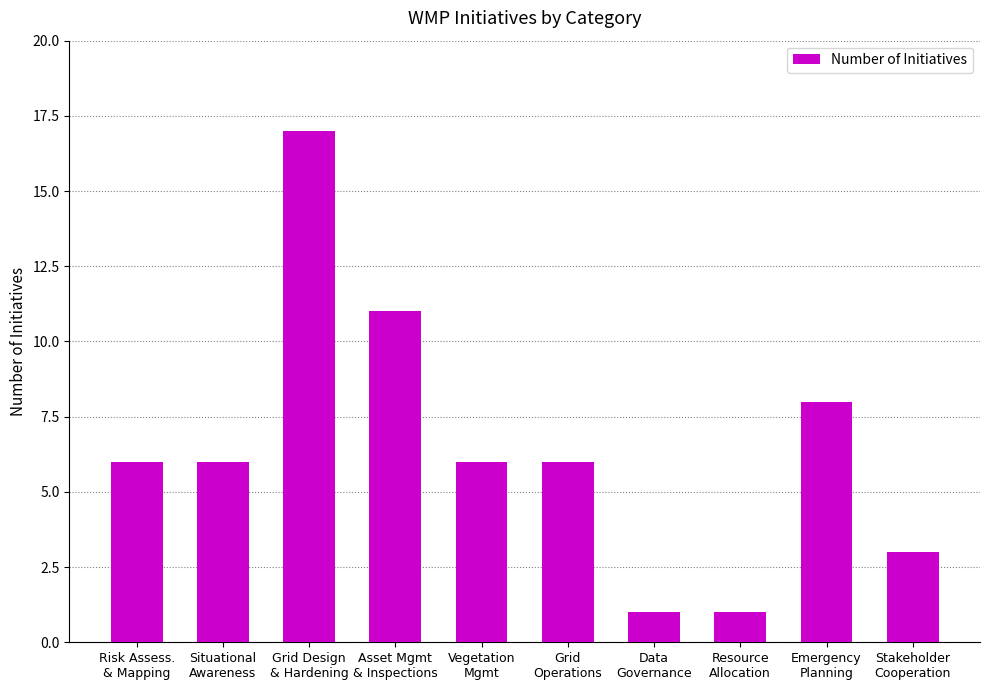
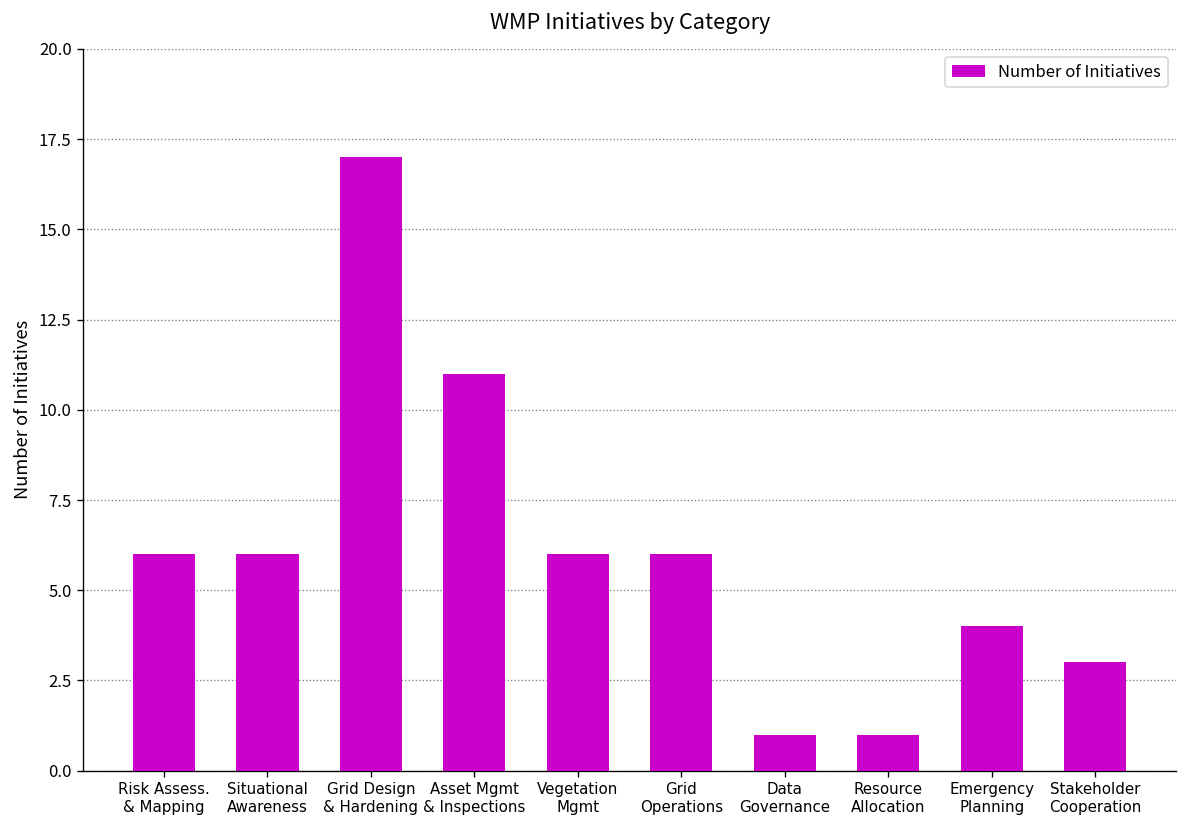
Emergency Planning: 8 -> 4
